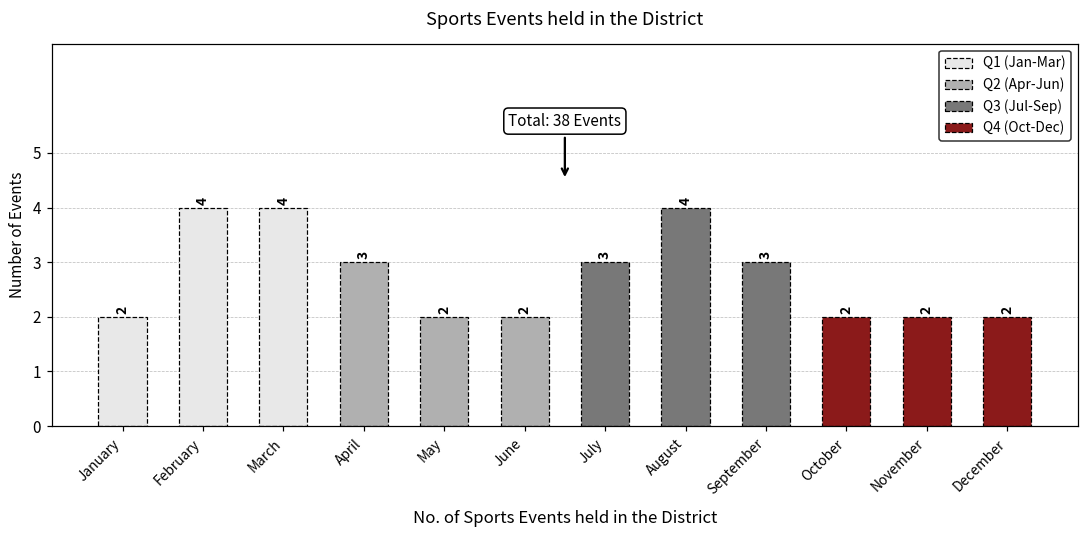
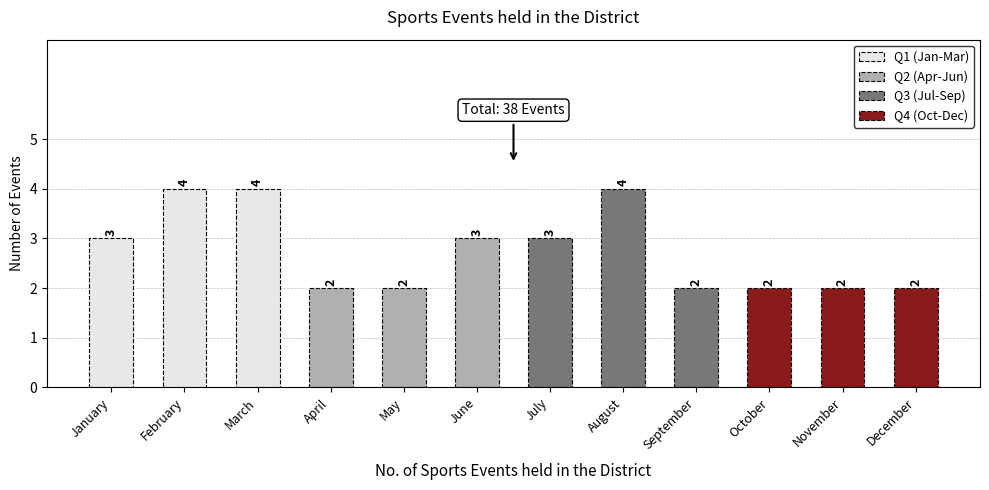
January: 2 -> 3
April: 3 -> 2
June: 2 -> 3
September: 3 -> 2
